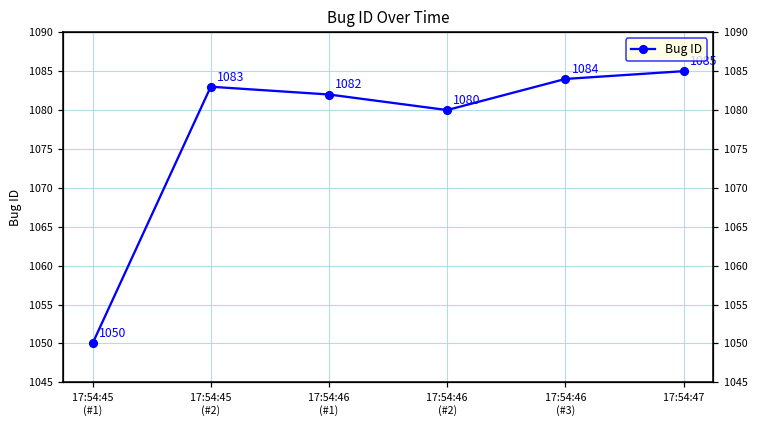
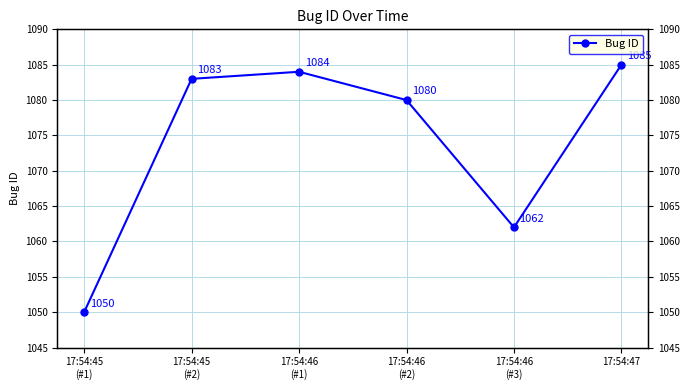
17:54:46 (#1): 1082 -> 1084
17:54:46 (#3): 1084 -> 1062
